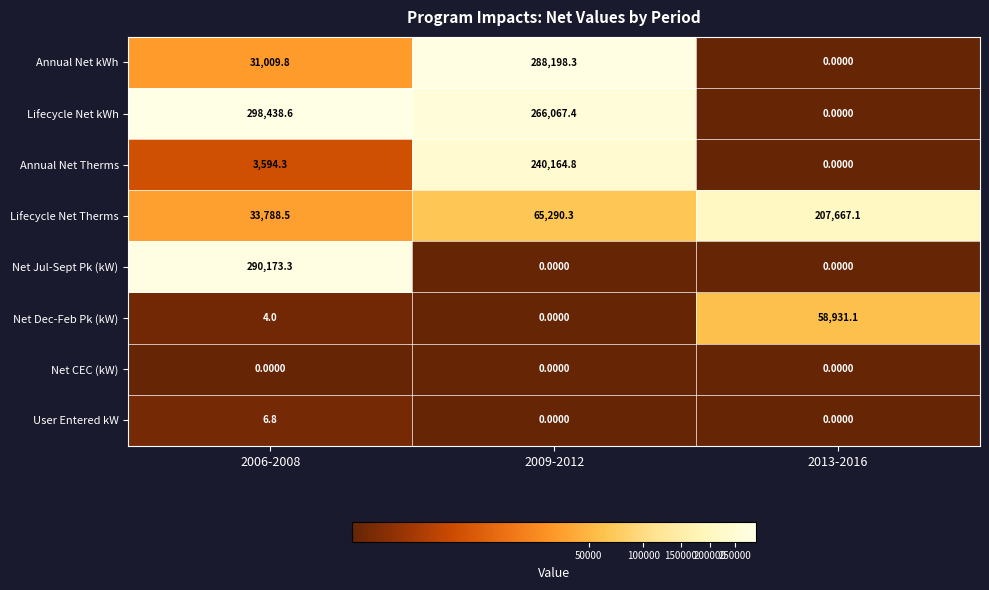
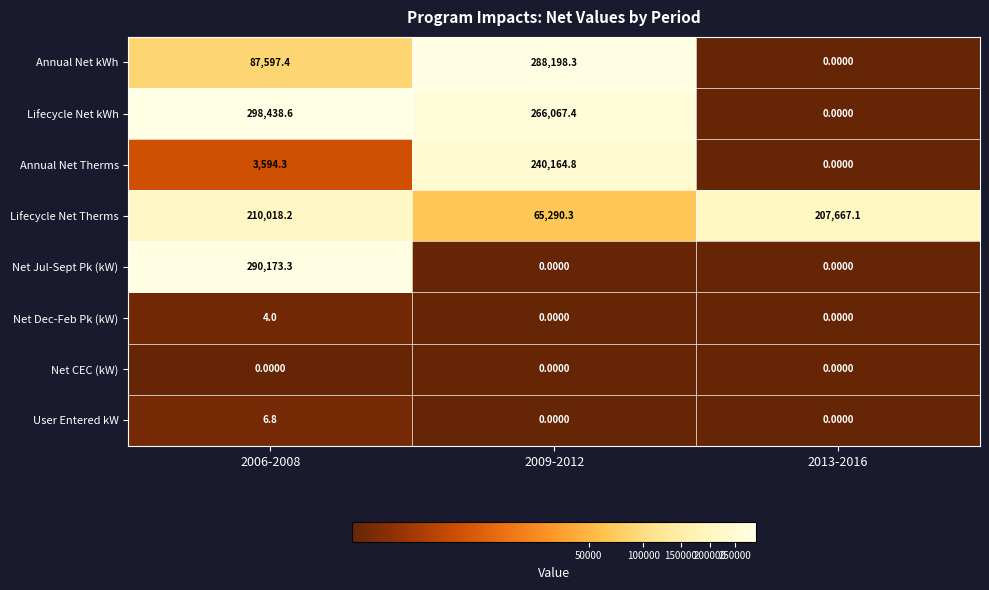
Annual Net kWh, 2006-2008: 31,009.8 -> 87,597.4
Lifecycle Net Therms, 2006-2008: 33,788.5 -> 210,018.2
Net Dec-Feb Pk (kW), 2013-2016: 58,931.1 -> 0.0000
